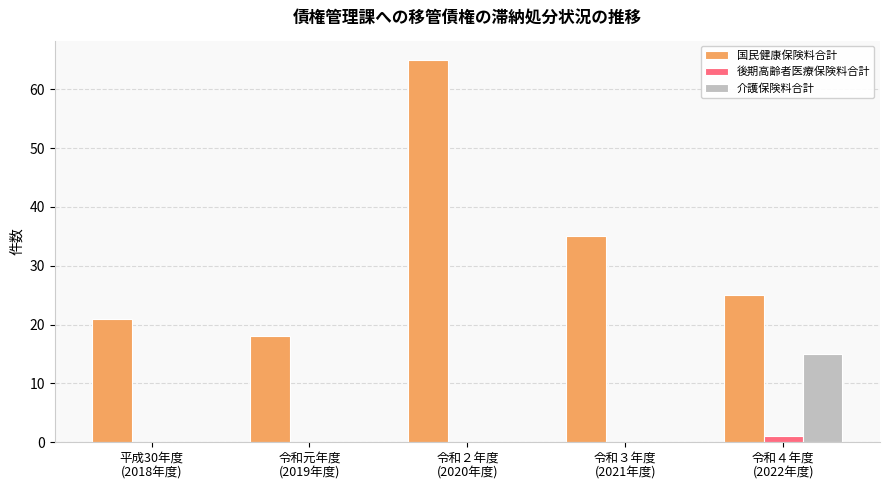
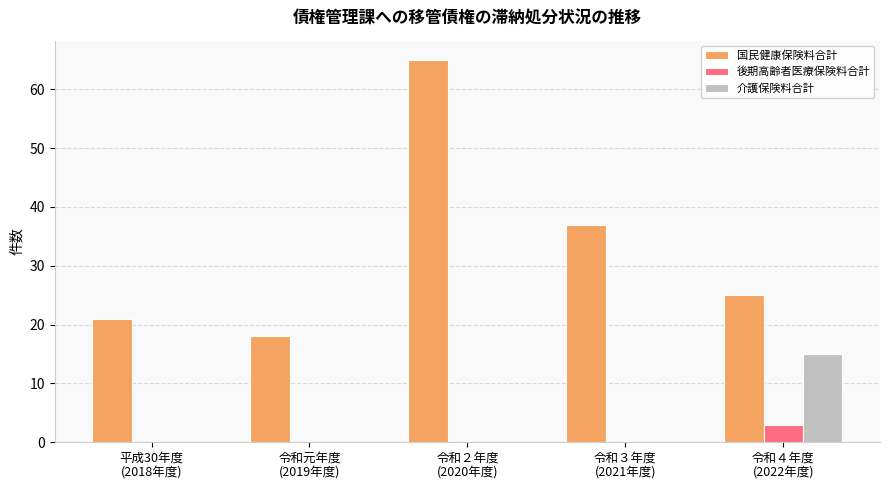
国民健康保険料合計, 令和３年度 (2021年度): 35 -> 37
後期高齢者医療保険料合計, 令和４年度 (2022年度): 1 -> 3
